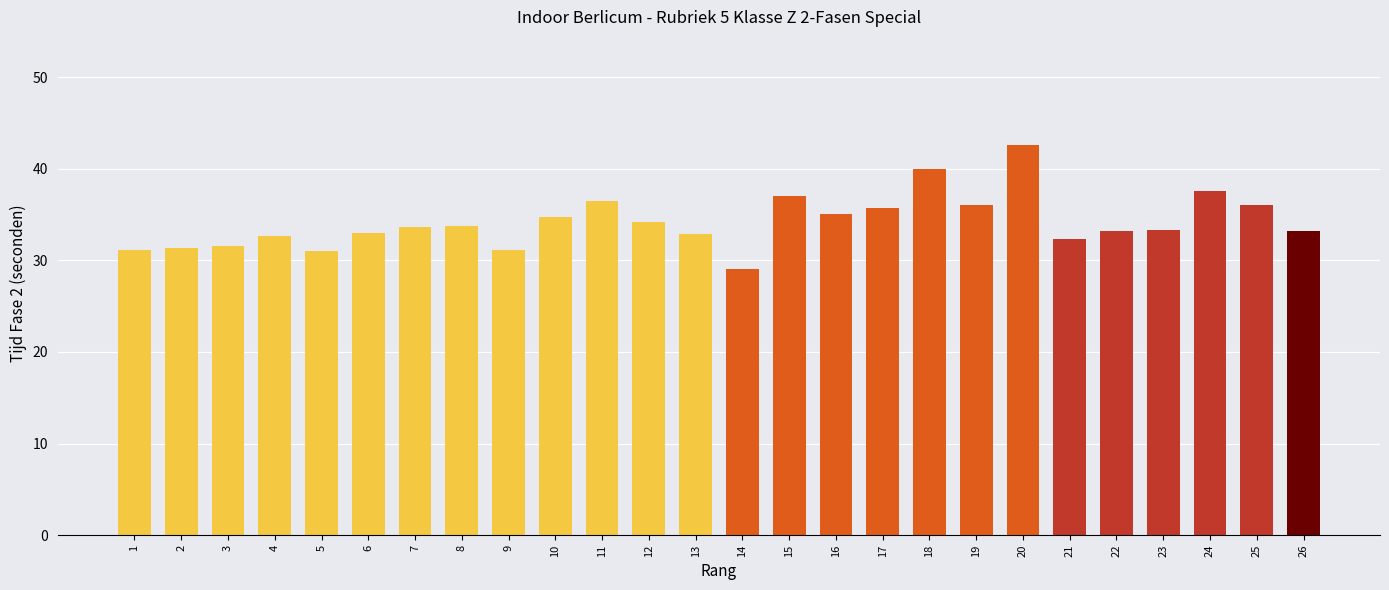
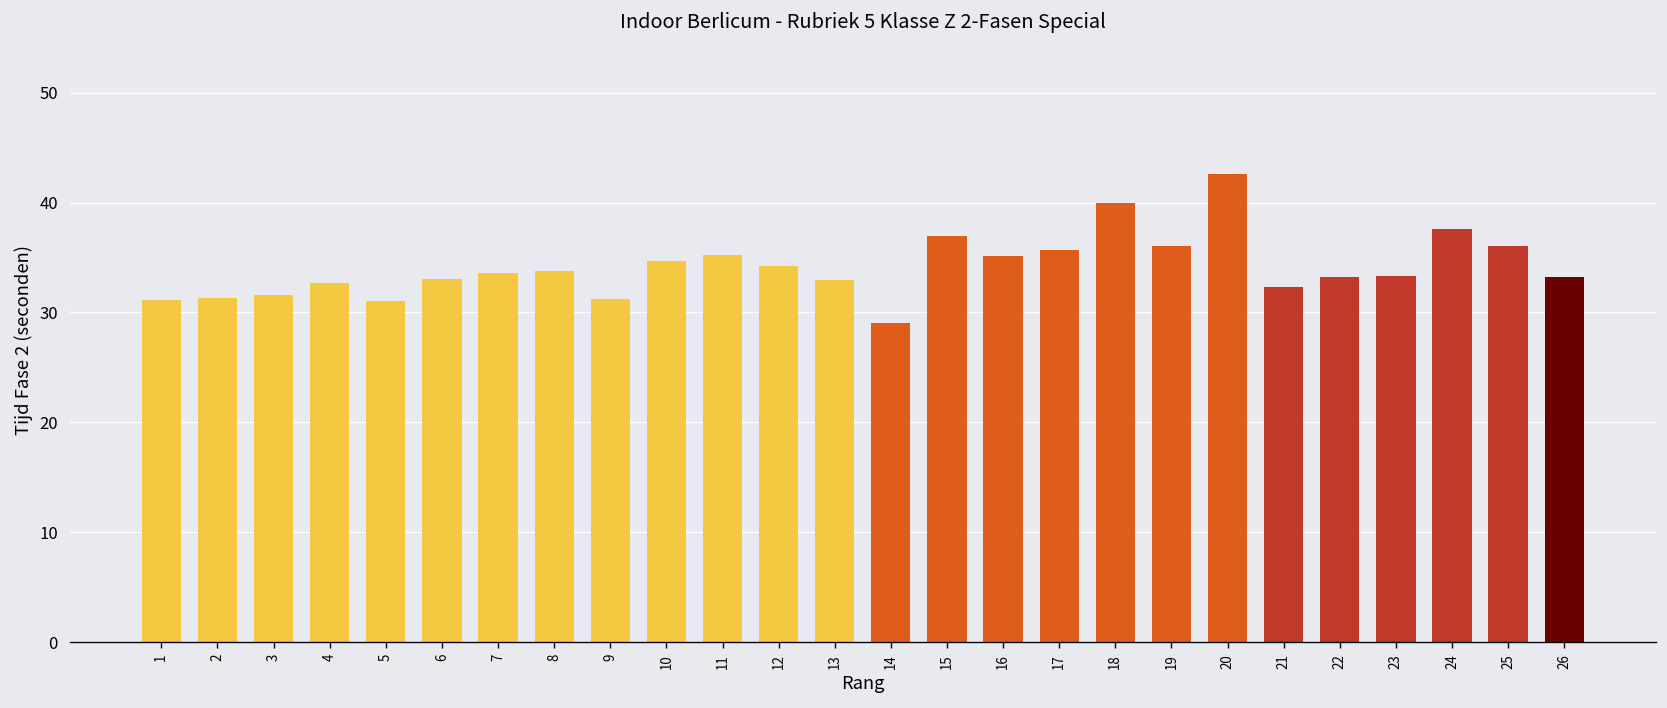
11: 37 -> 35
